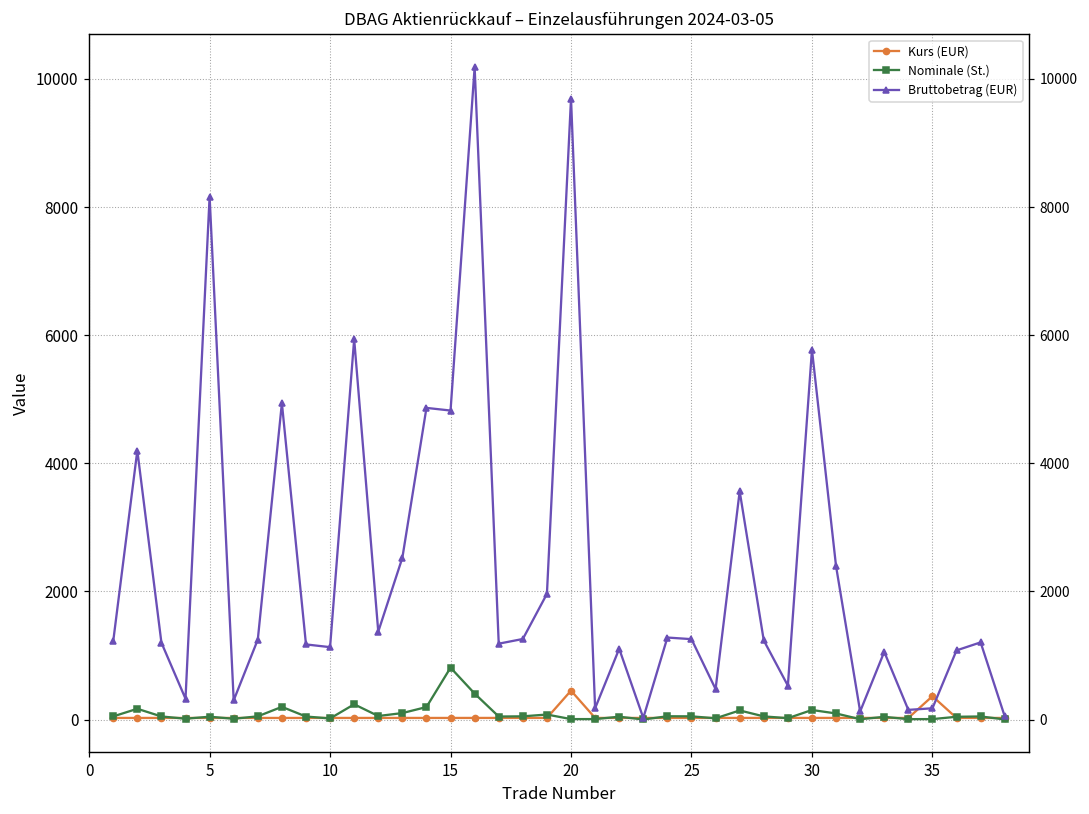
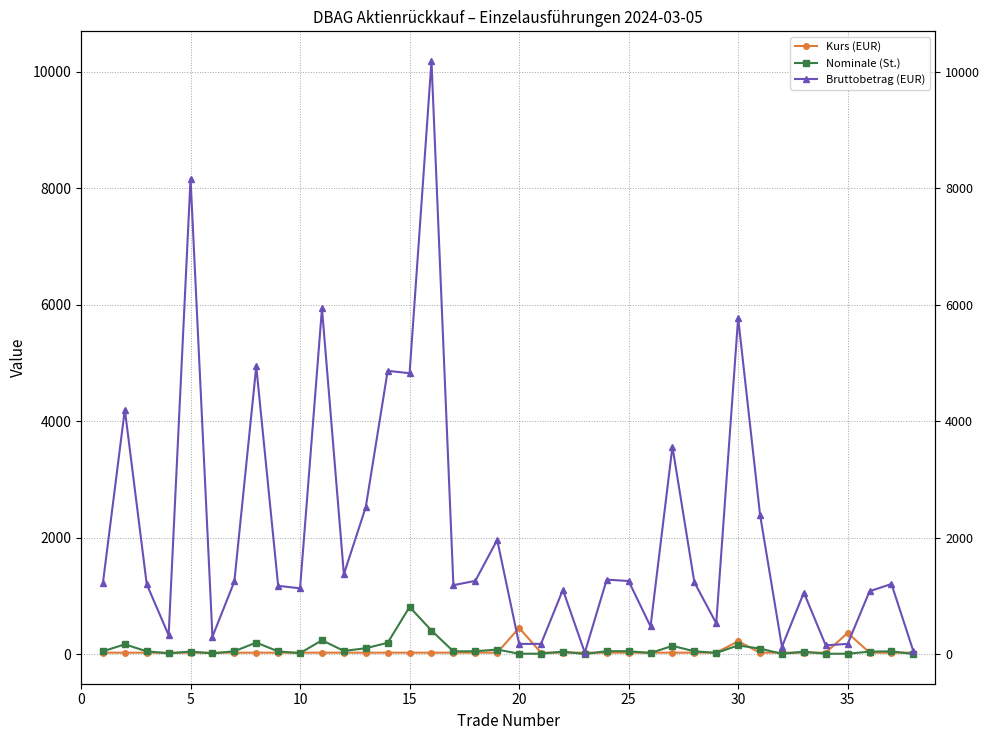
Bruttobetrag (EUR), 20: 9700 -> 200
Kurs (EUR), 30: 0 -> 200
